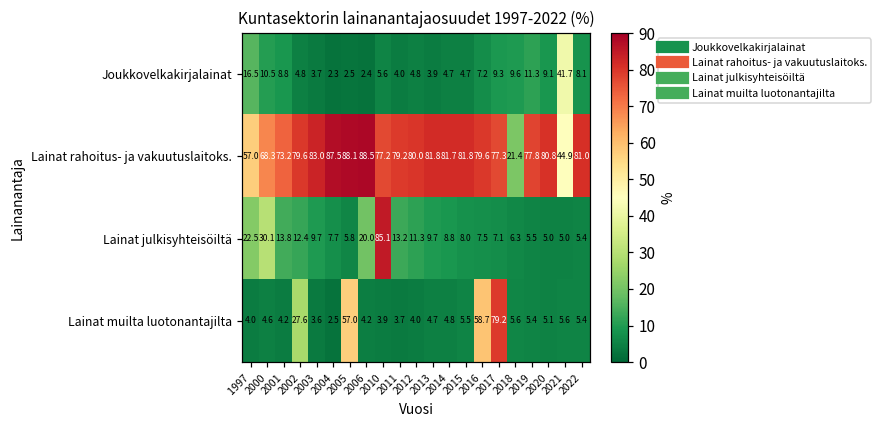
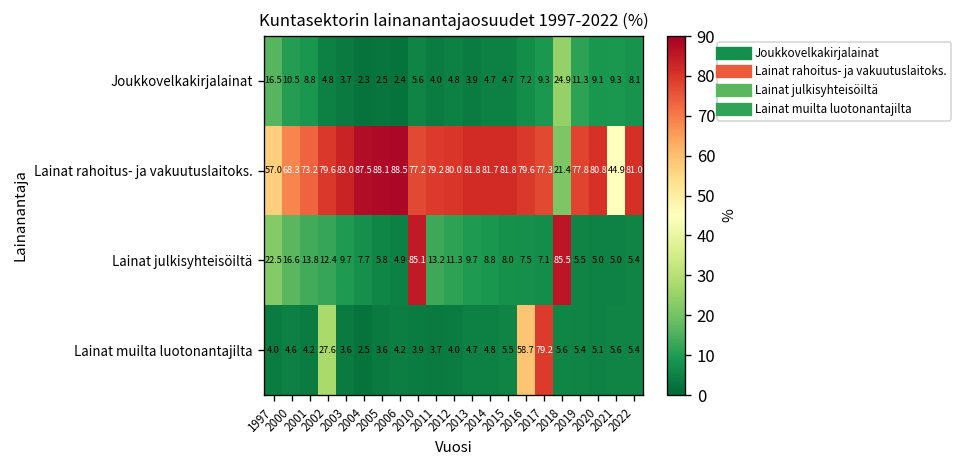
Joukkovelkakirjalainat, 2018: 9.6 -> 24.9
Joukkovelkakirjalainat, 2021: 41.7 -> 9.3
Lainat julkisyhteisöiltä, 2000: 30.1 -> 16.6
Lainat julkisyhteisöiltä, 2006: 20.0 -> 4.9
Lainat julkisyhteisöiltä, 2018: 6.3 -> 85.5
Lainat muilta luotonantajilta, 2005: 57.0 -> 3.6
